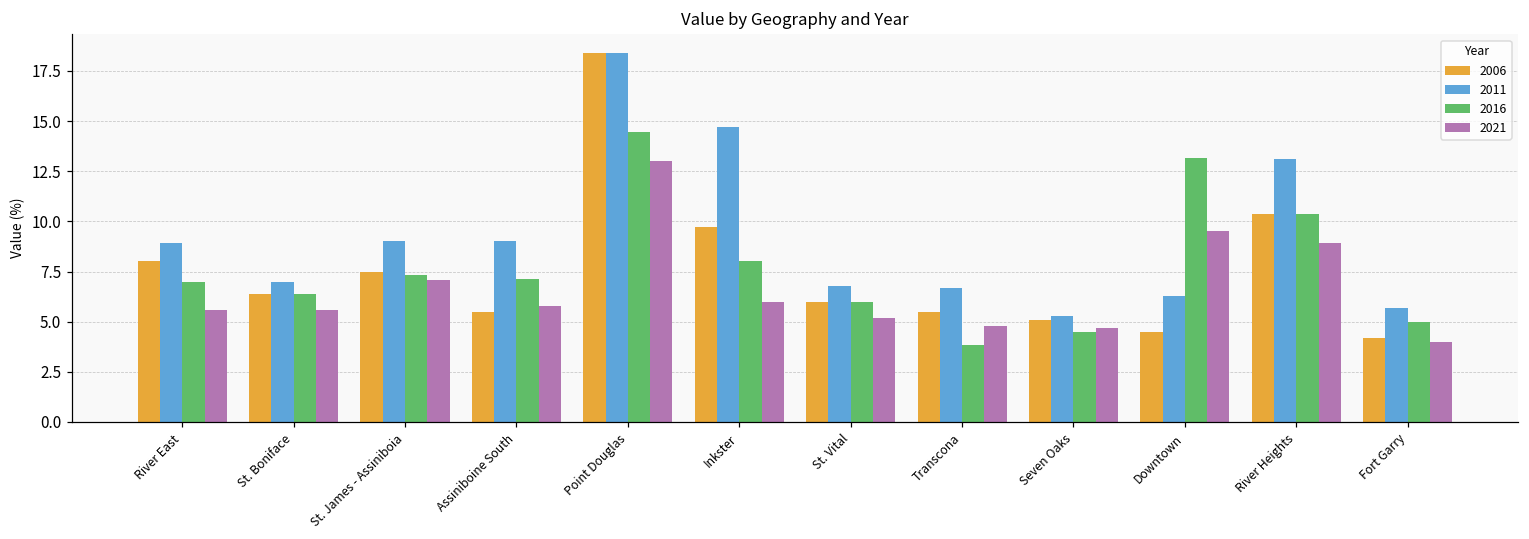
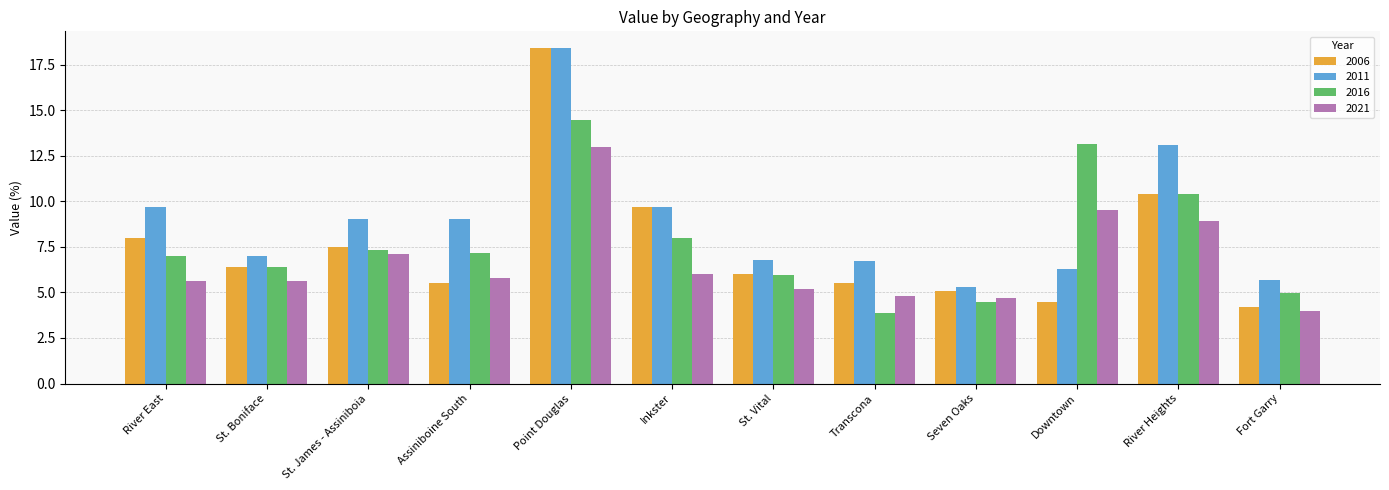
2011, River East: 8.9 -> 9.7
2011, Inkster: 14.7 -> 9.7
